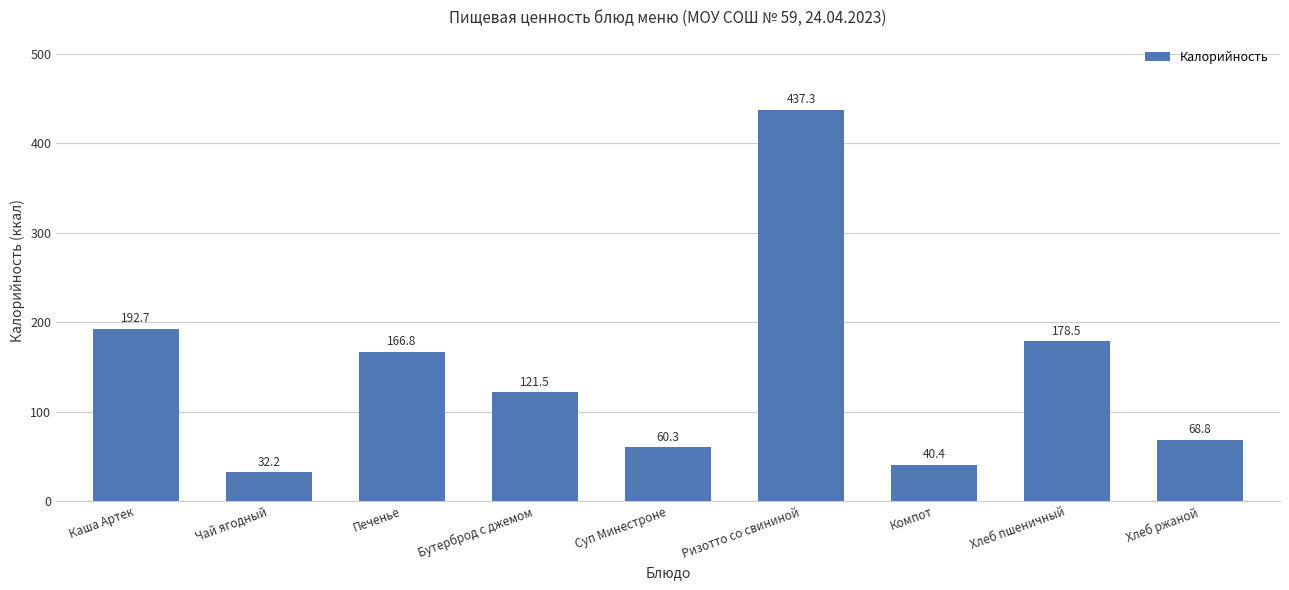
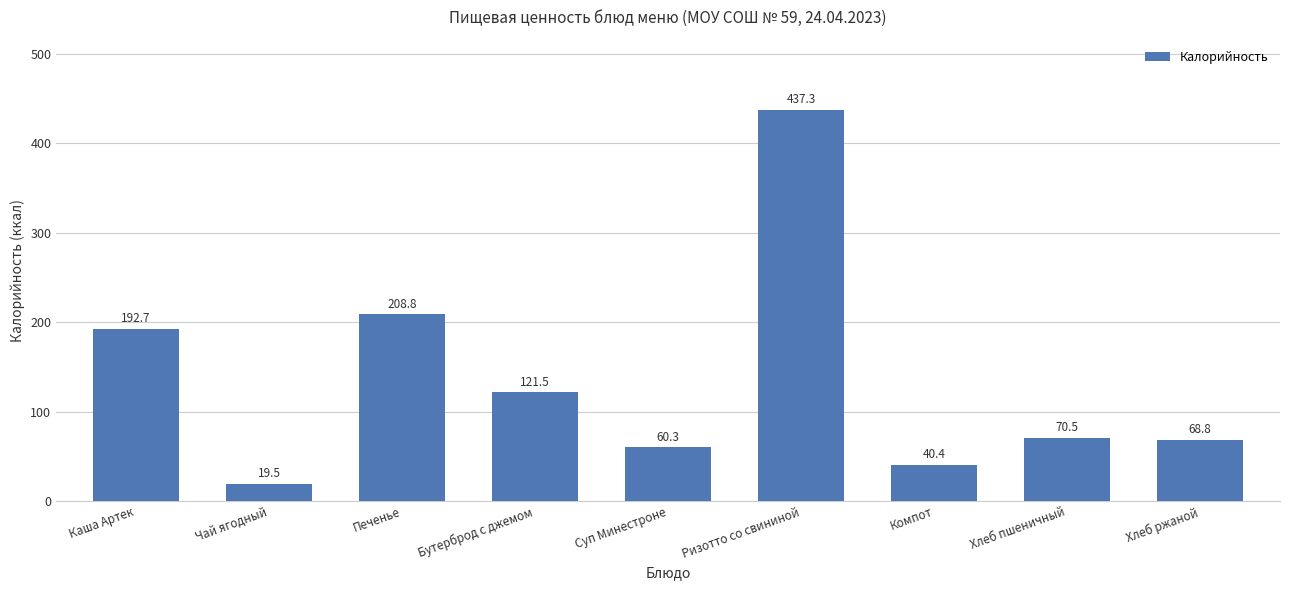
Чай ягодный: 32.2 -> 19.5
Печенье: 166.8 -> 208.8
Хлеб пшеничный: 178.5 -> 70.5
